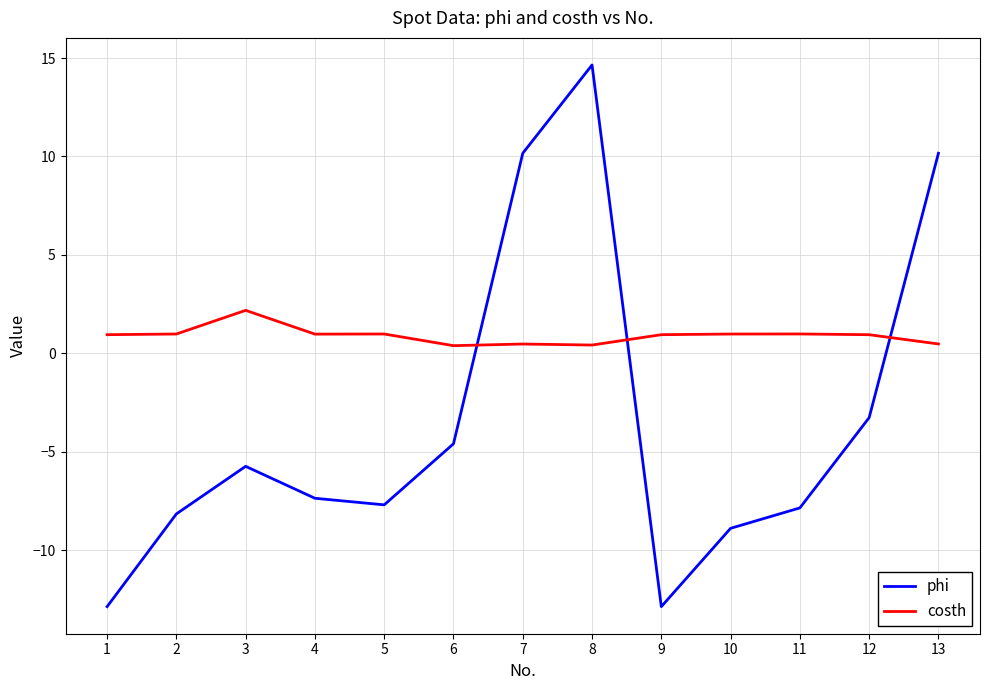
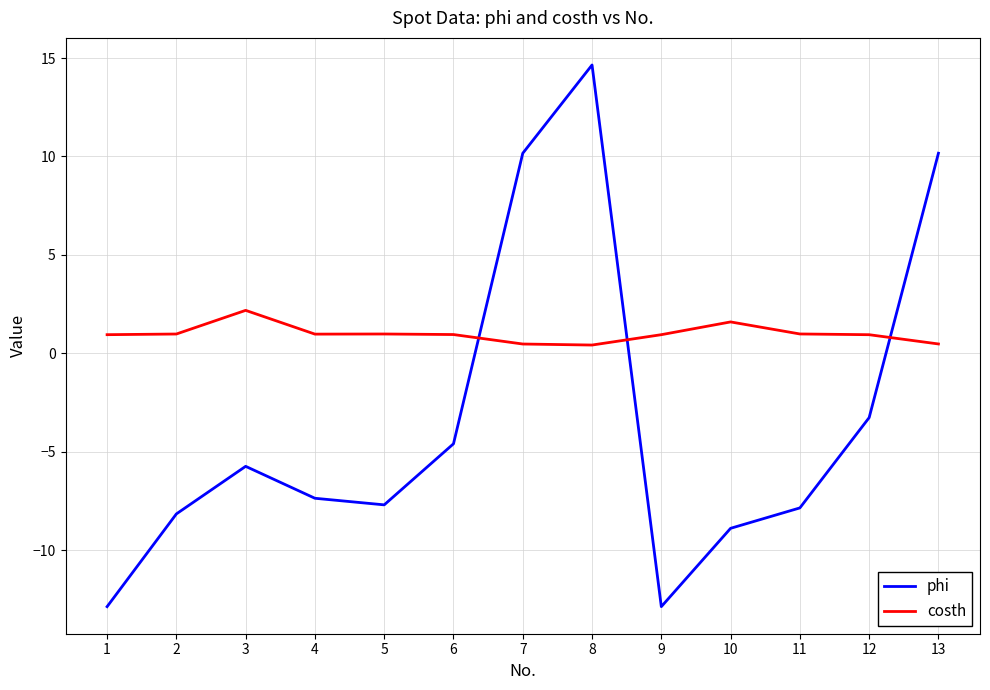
costh, 6: 0.4 -> 1.0
costh, 10: 1.0 -> 1.6
